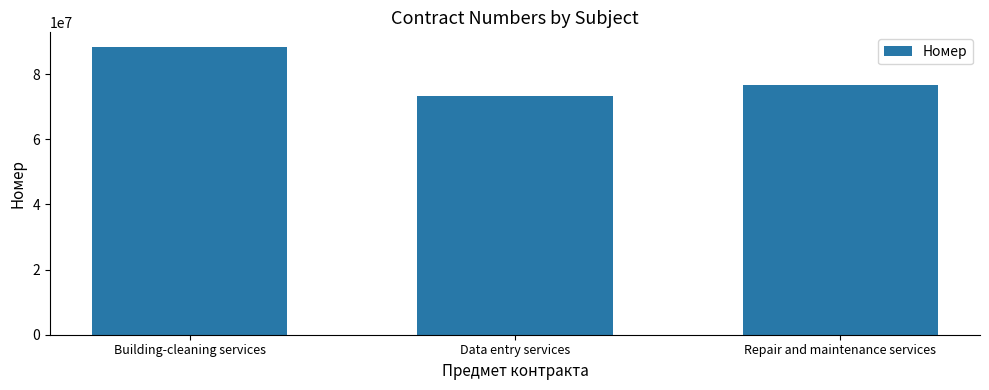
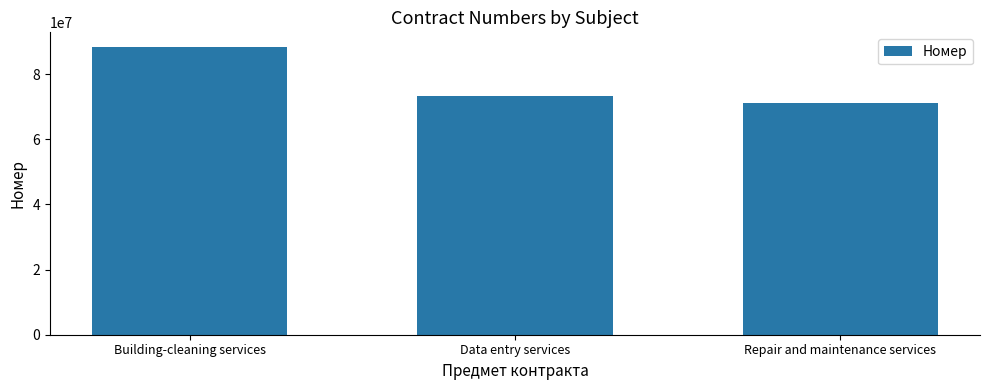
Repair and maintenance services: 77000000 -> 71000000
